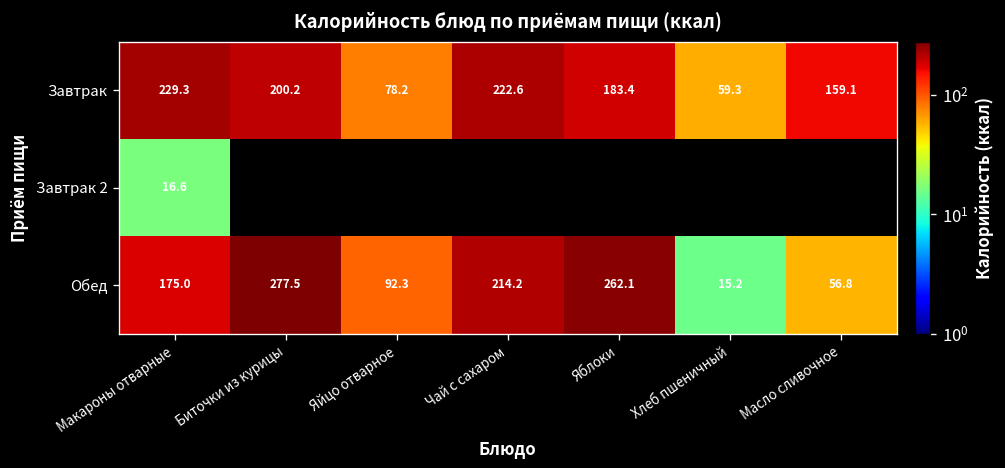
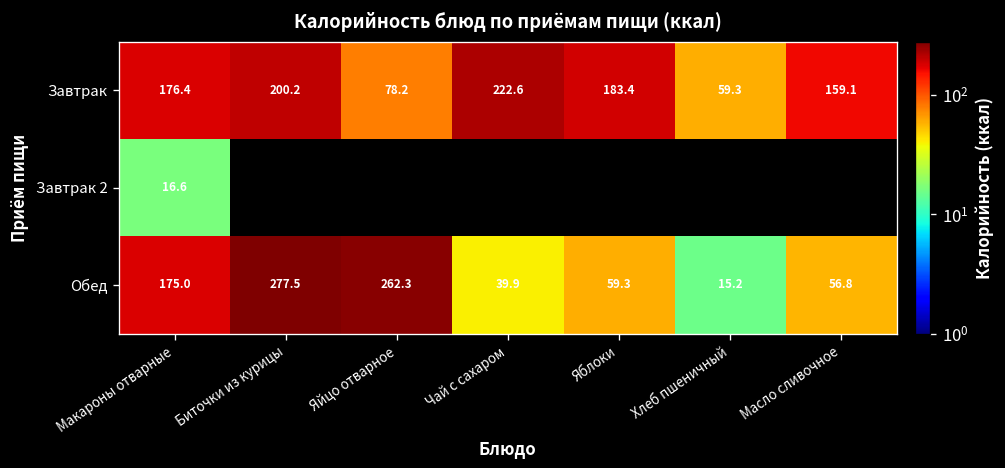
Завтрак, Макароны отварные: 229.3 -> 176.4
Обед, Яйцо отварное: 92.3 -> 262.3
Обед, Чай с сахаром: 214.2 -> 39.9
Обед, Яблоки: 262.1 -> 59.3
